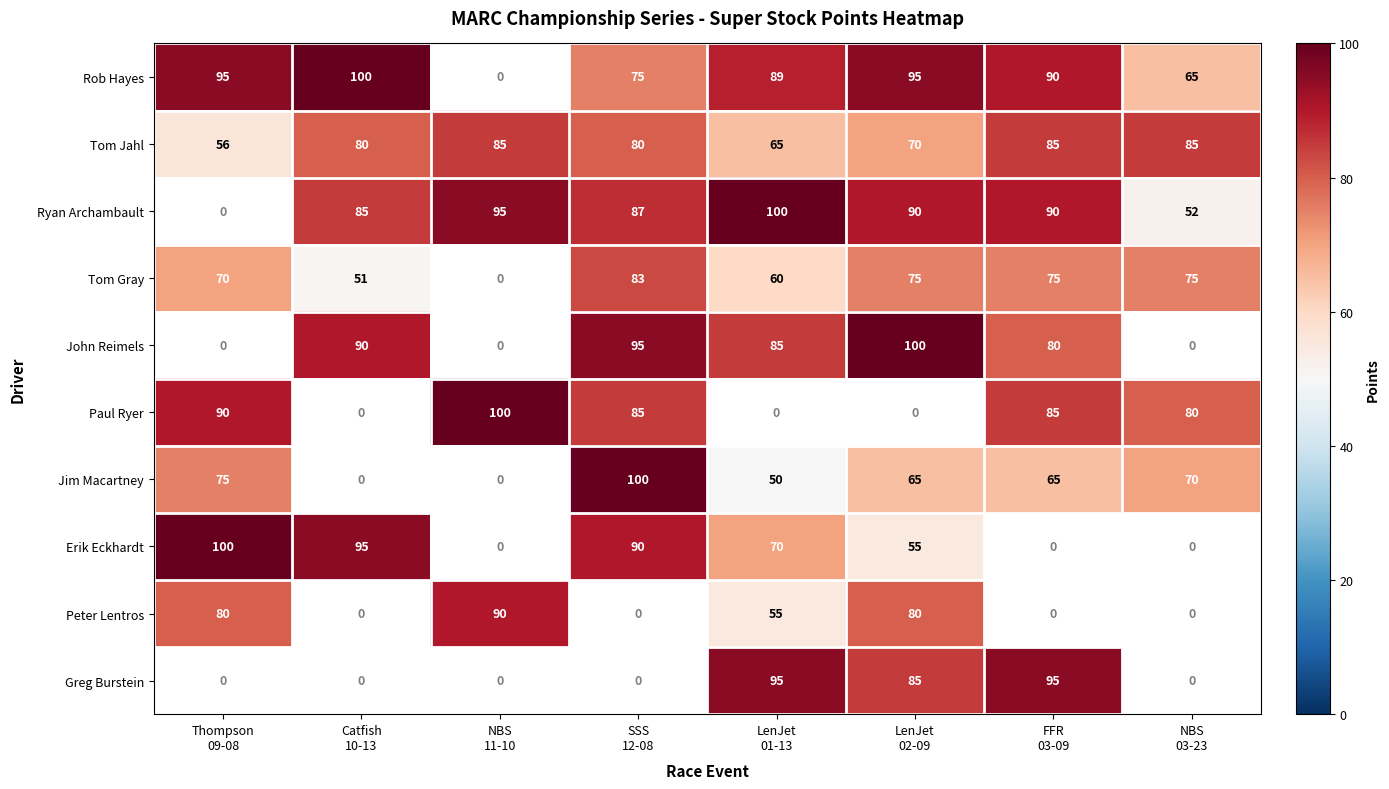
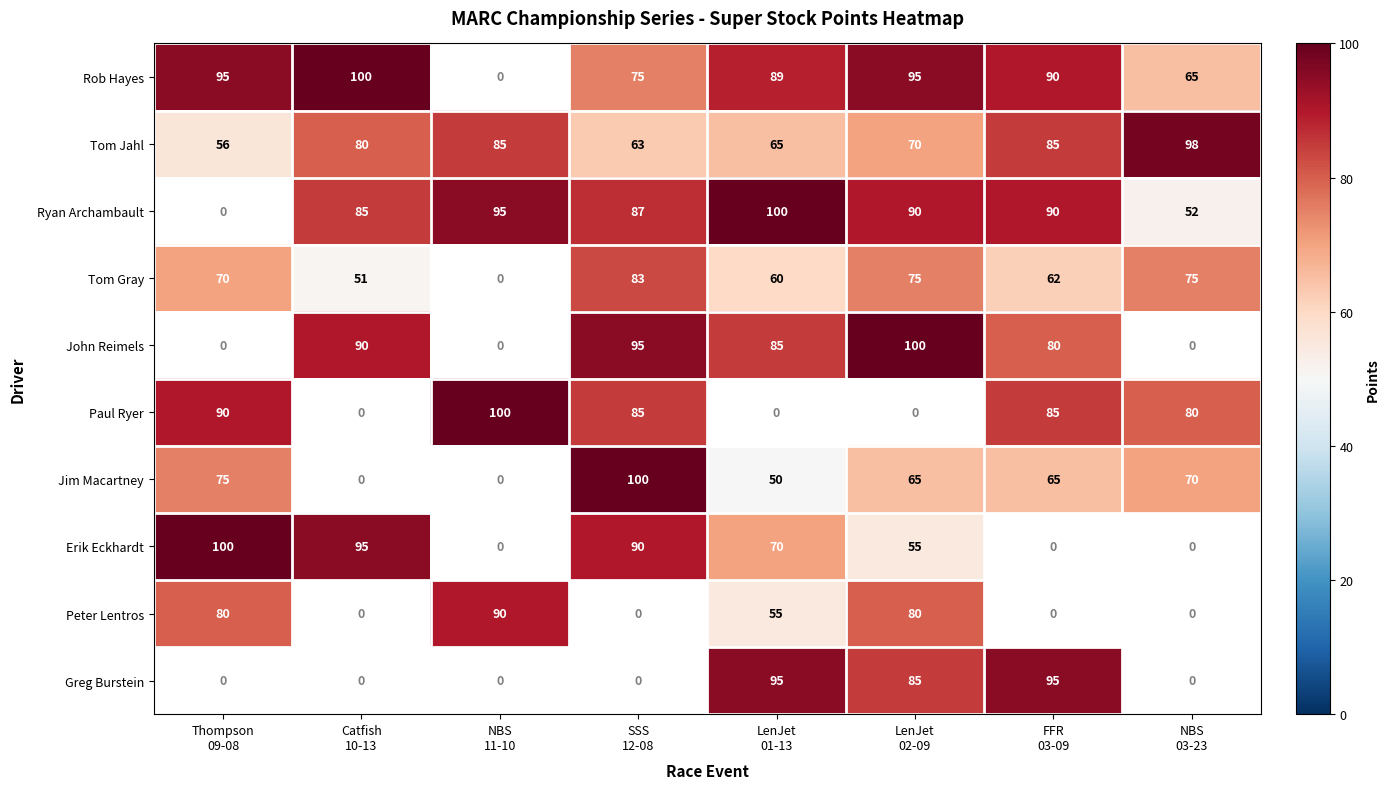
Tom Jahl, SSS 12-08: 80 -> 63
Tom Jahl, NBS 03-23: 85 -> 98
Tom Gray, FFR 03-09: 75 -> 62
